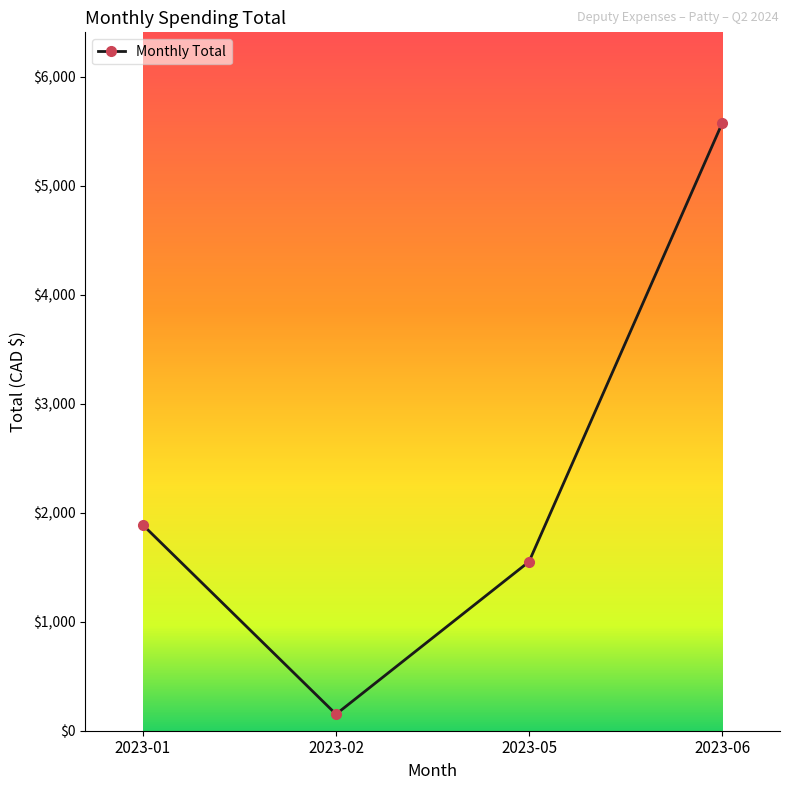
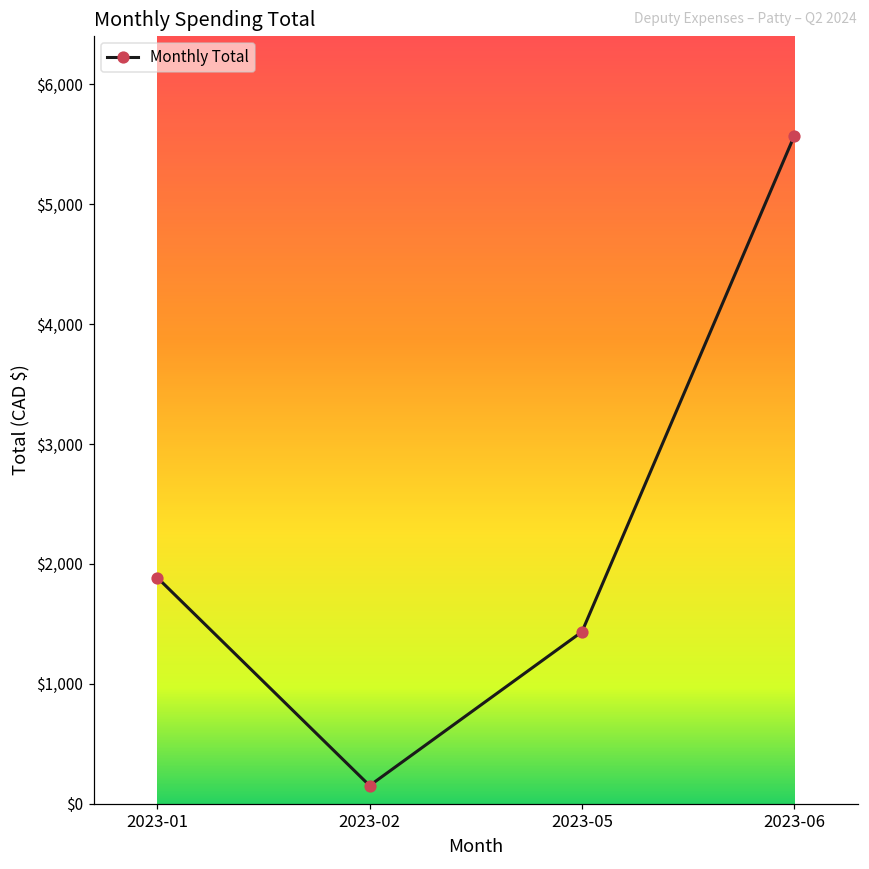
2023-05: $1,550 -> $1,430
